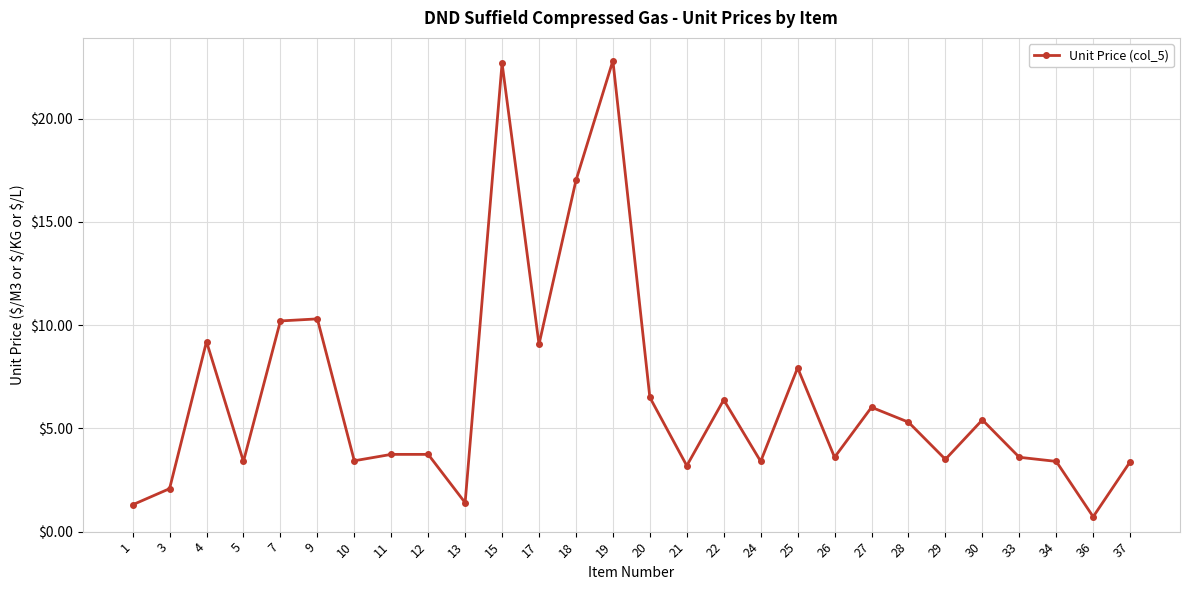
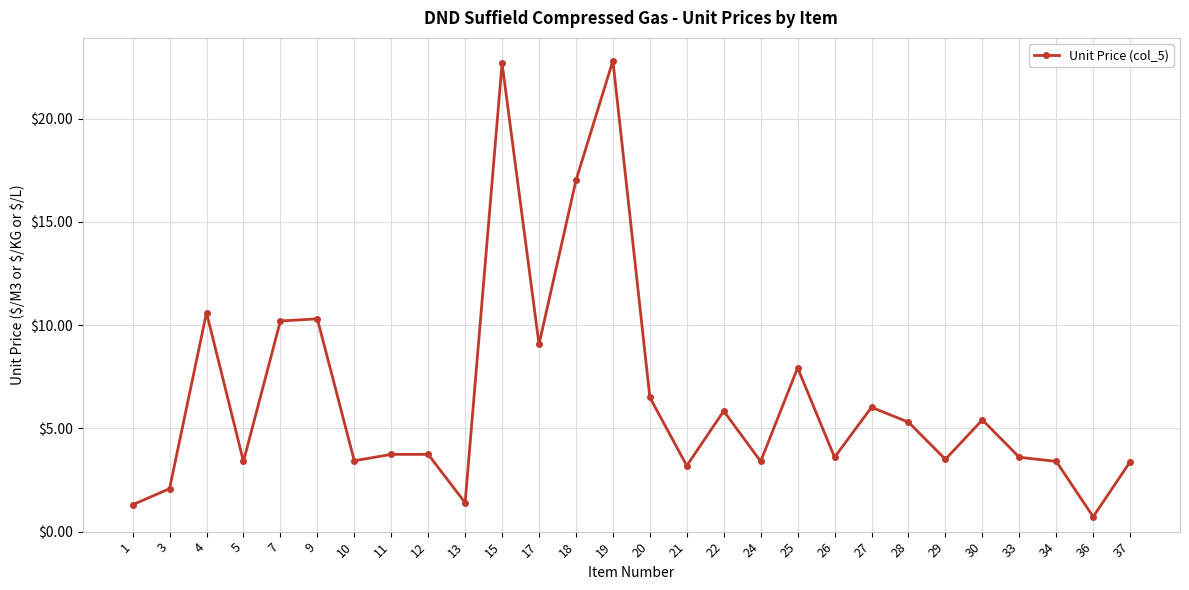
4: $9.2 -> $10.6
22: $6.4 -> $5.8
